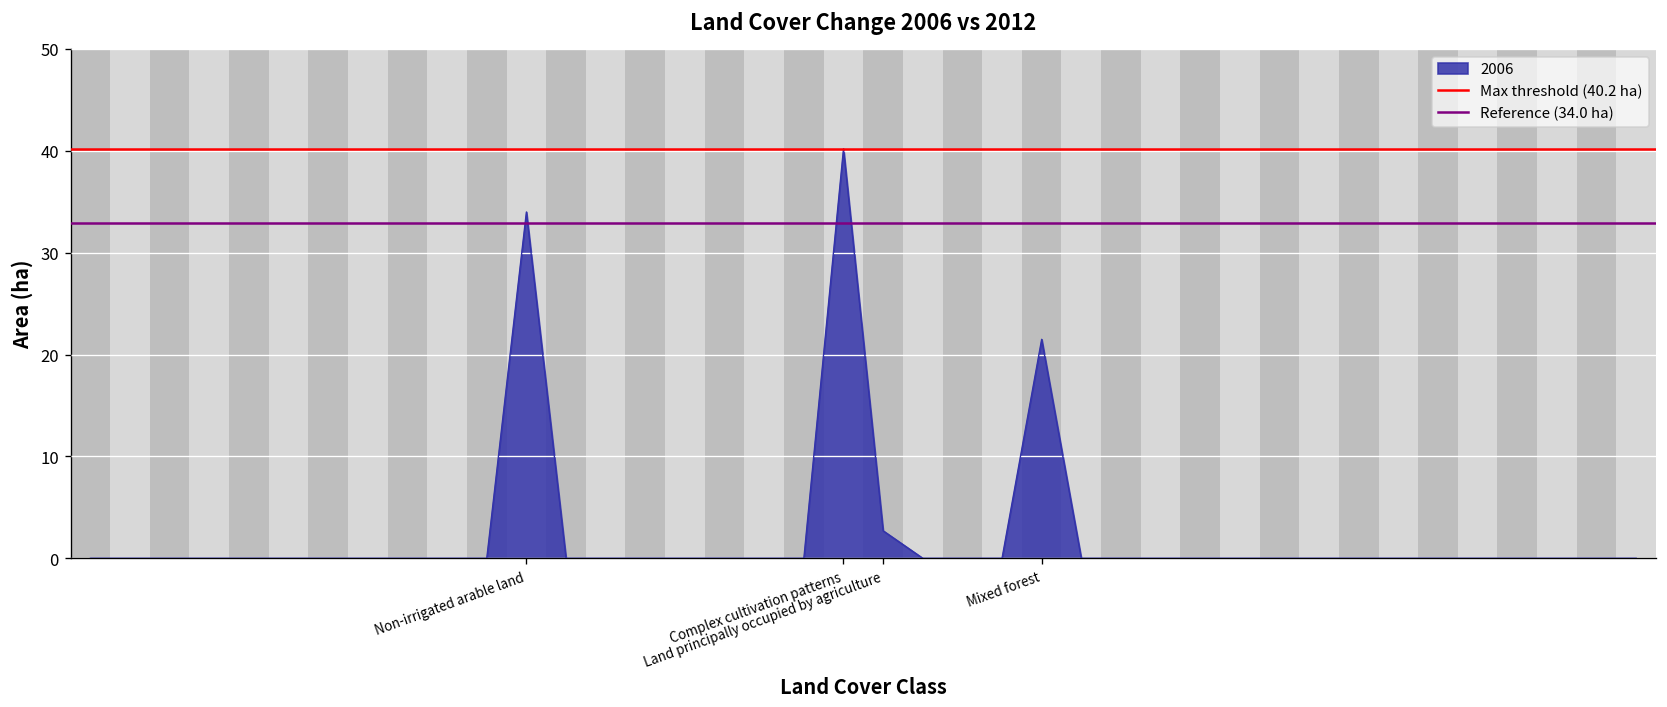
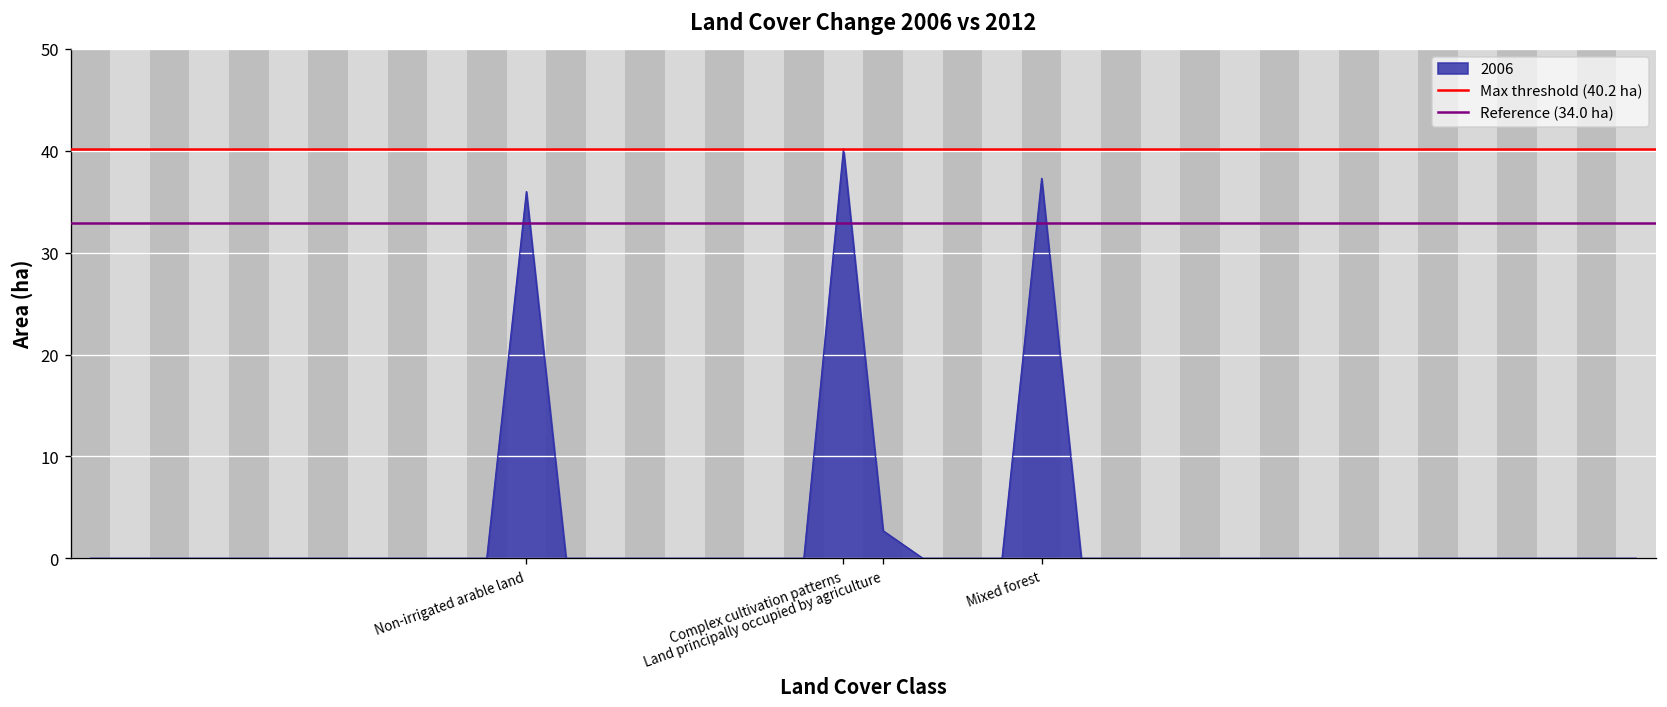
Non-irrigated arable land: 34 -> 36
Mixed forest: 22 -> 37
